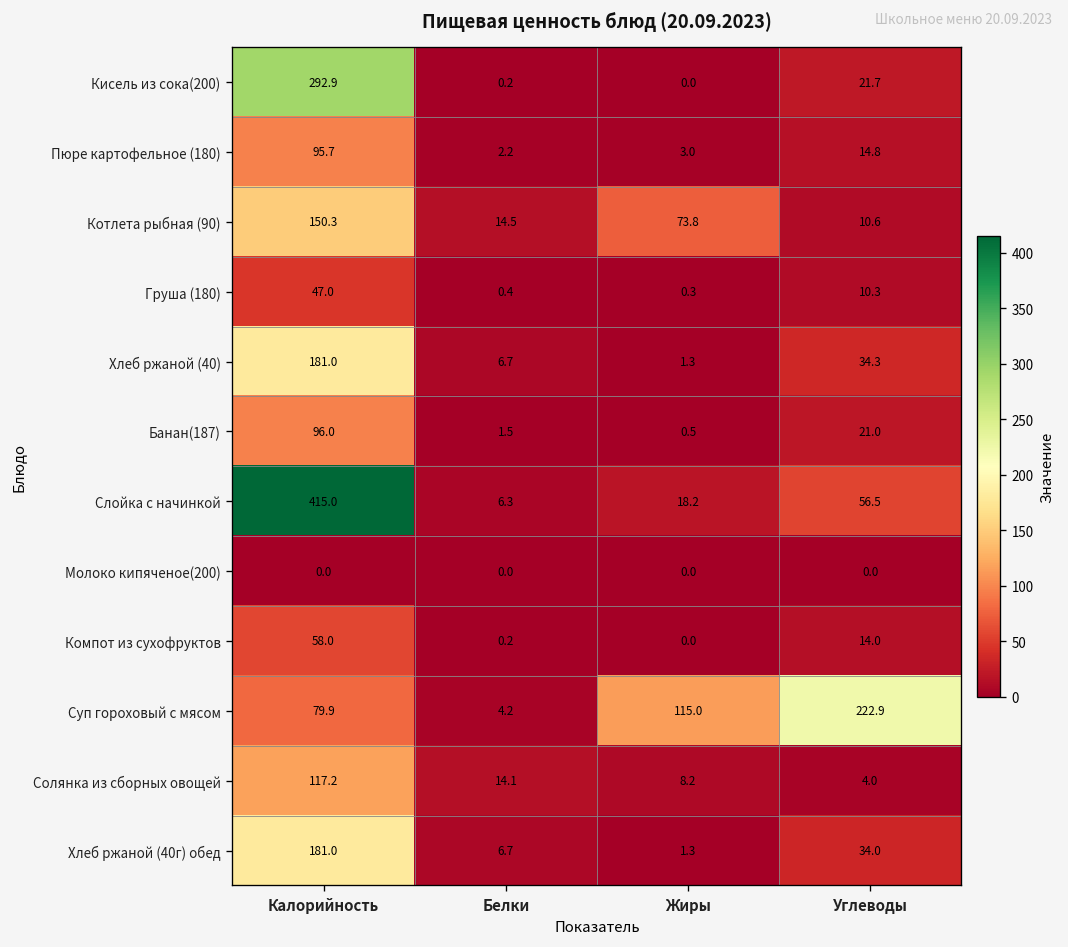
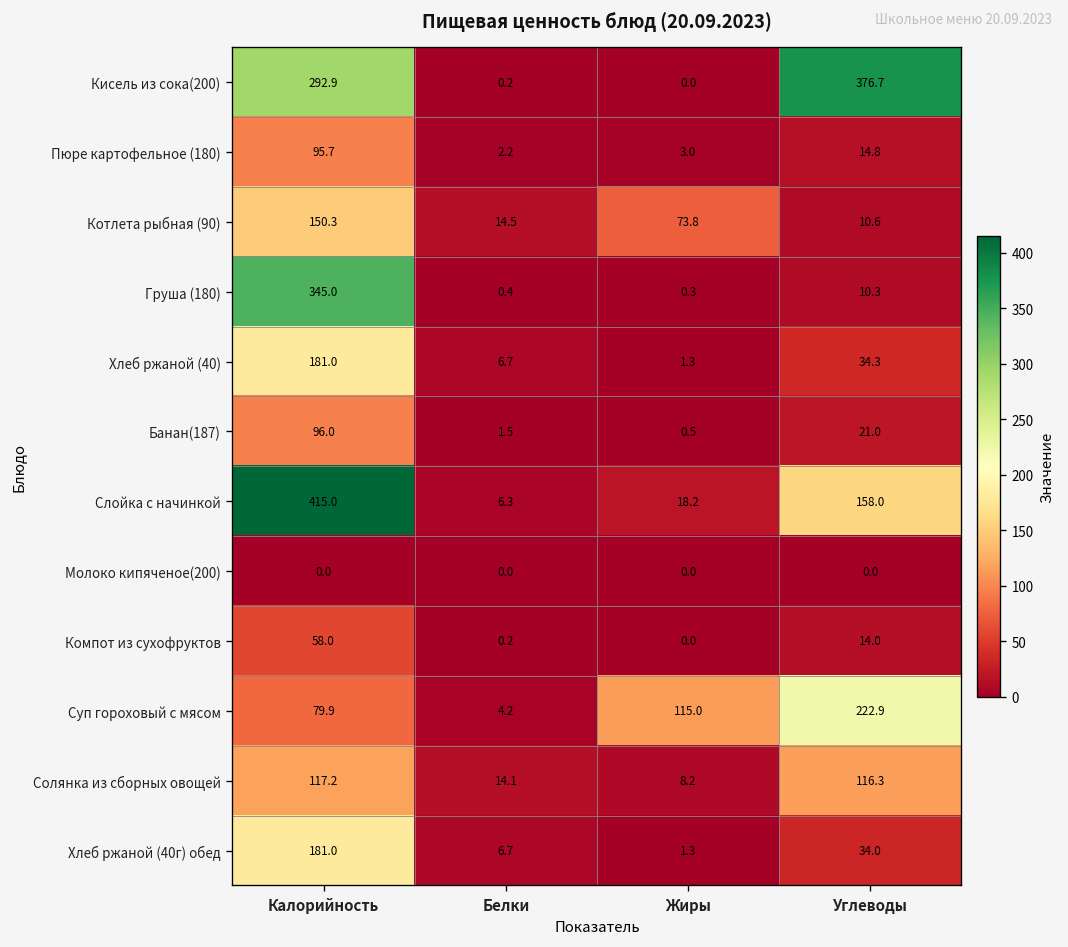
Кисель из сока(200), Углеводы: 21.7 -> 376.7
Груша (180), Калорийность: 47.0 -> 345.0
Слойка с начинкой, Углеводы: 56.5 -> 158.0
Солянка из сборных овощей, Углеводы: 4.0 -> 116.3
